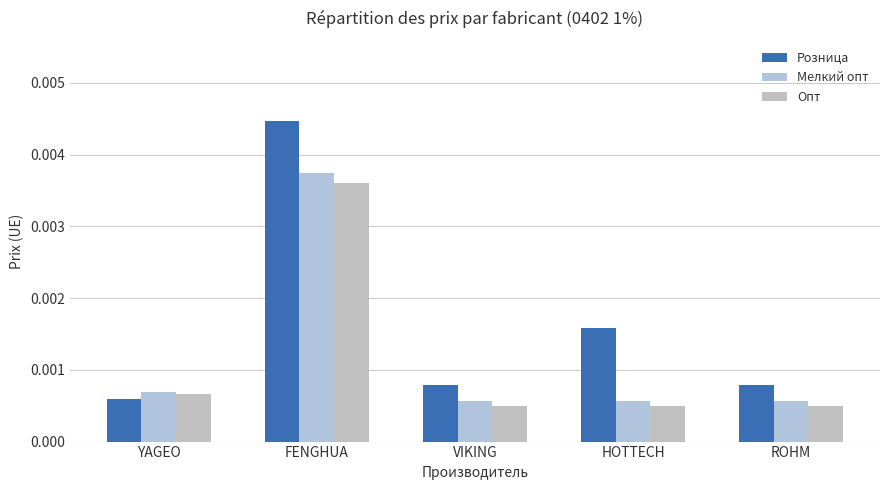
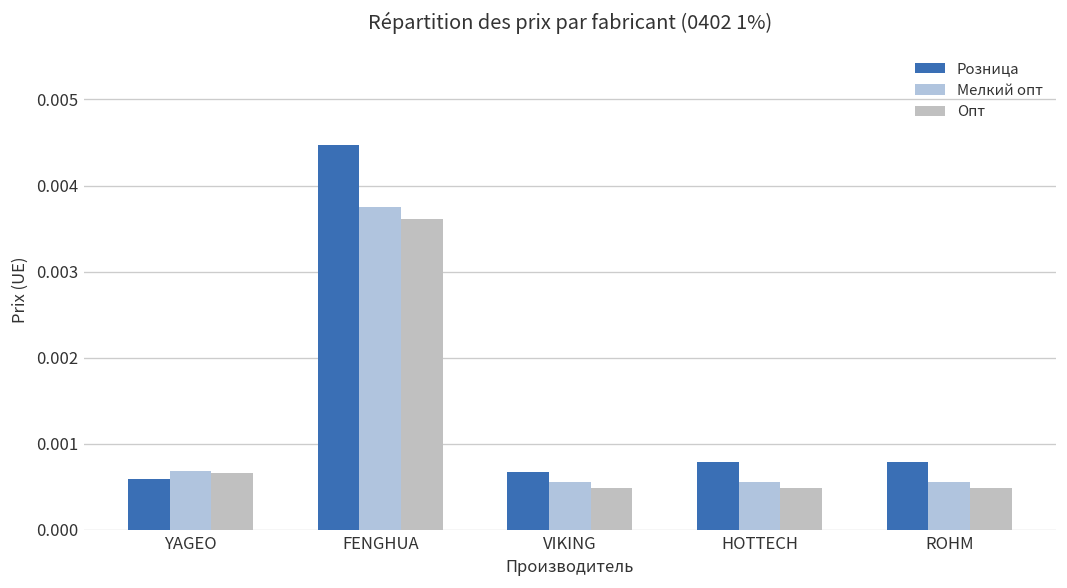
Розница, VIKING: 0.0008 -> 0.0007
Розница, HOTTECH: 0.0016 -> 0.0008
